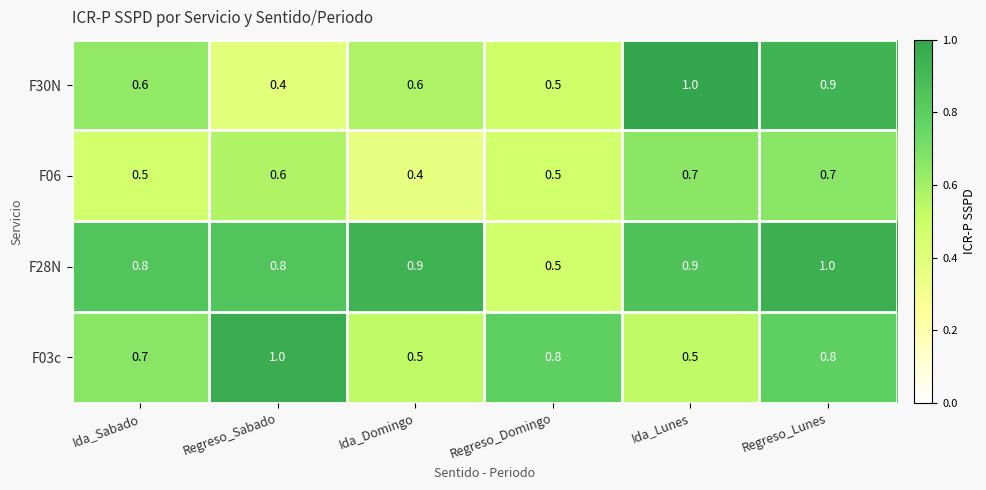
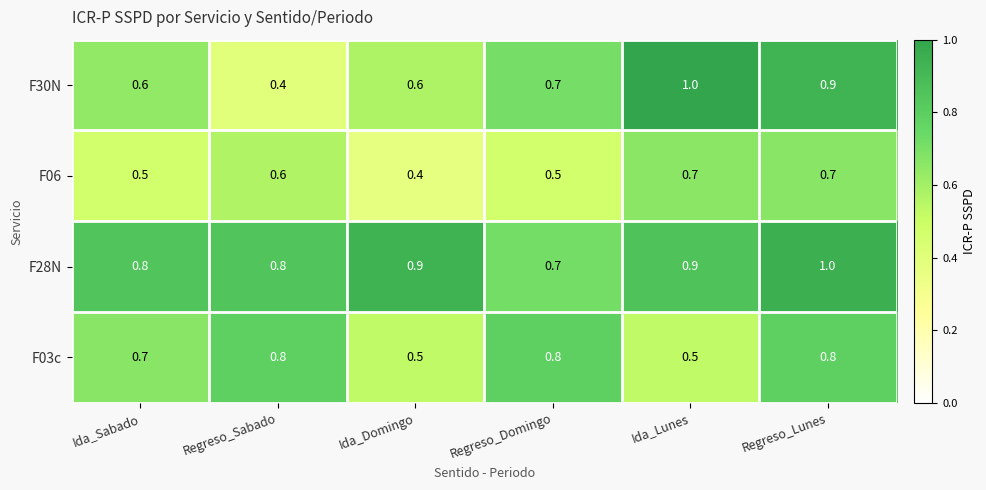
F30N, Regreso_Domingo: 0.5 -> 0.7
F28N, Regreso_Domingo: 0.5 -> 0.7
F03c, Regreso_Sabado: 1.0 -> 0.8
